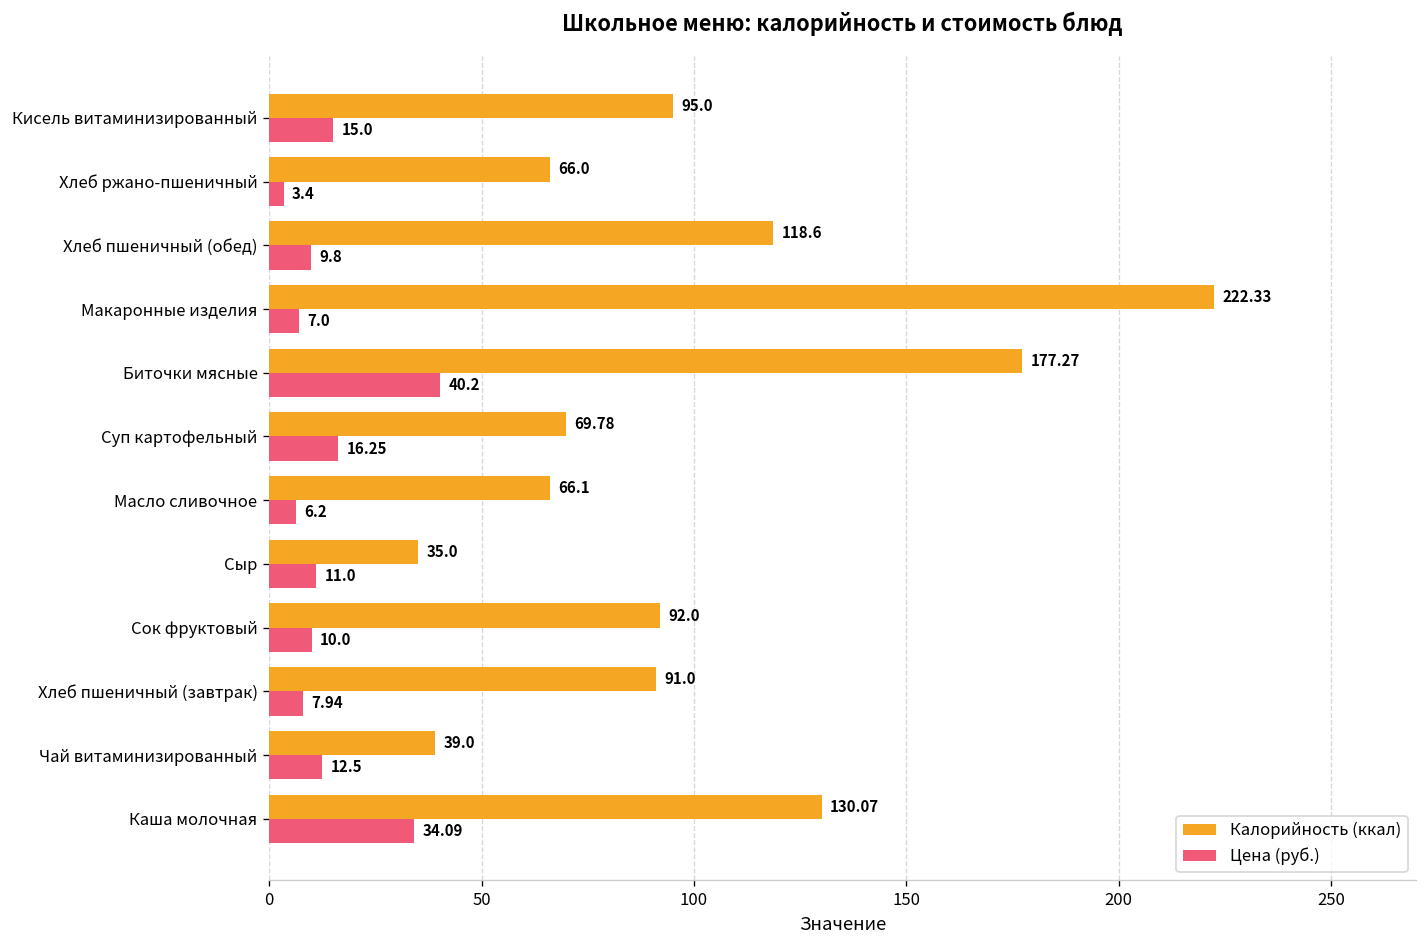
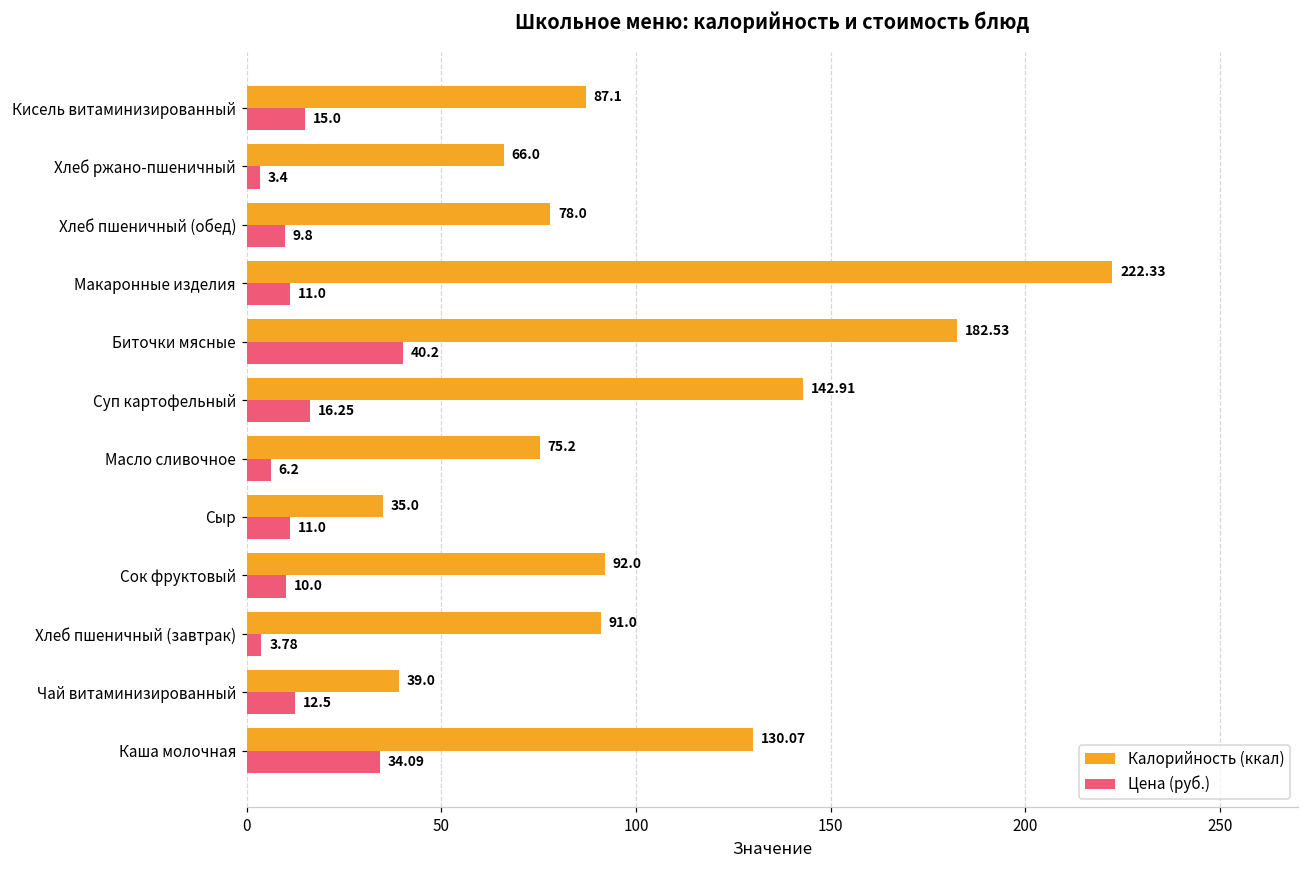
Калорийность (ккал), Кисель витаминизированный: 95.0 -> 87.1
Калорийность (ккал), Хлеб пшеничный (обед): 118.6 -> 78.0
Цена (руб.), Макаронные изделия: 7.0 -> 11.0
Калорийность (ккал), Биточки мясные: 177.27 -> 182.53
Калорийность (ккал), Суп картофельный: 69.78 -> 142.91
Калорийность (ккал), Масло сливочное: 66.1 -> 75.2
Цена (руб.), Хлеб пшеничный (завтрак): 7.94 -> 3.78
